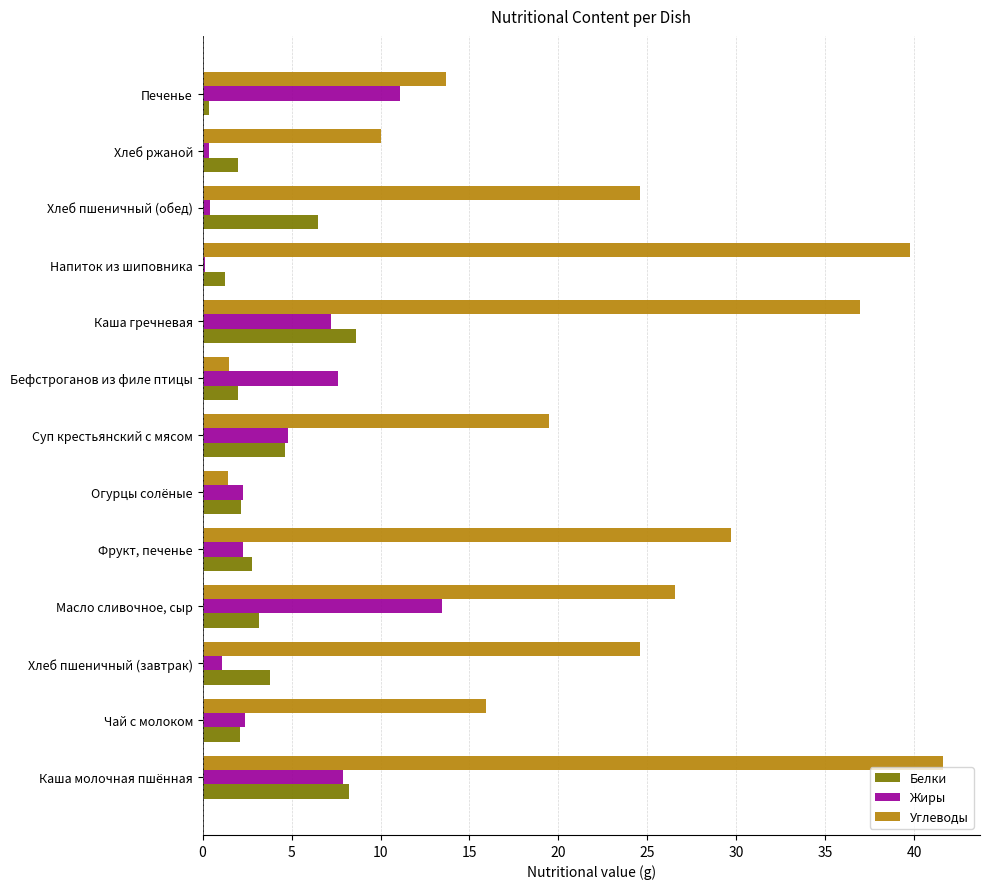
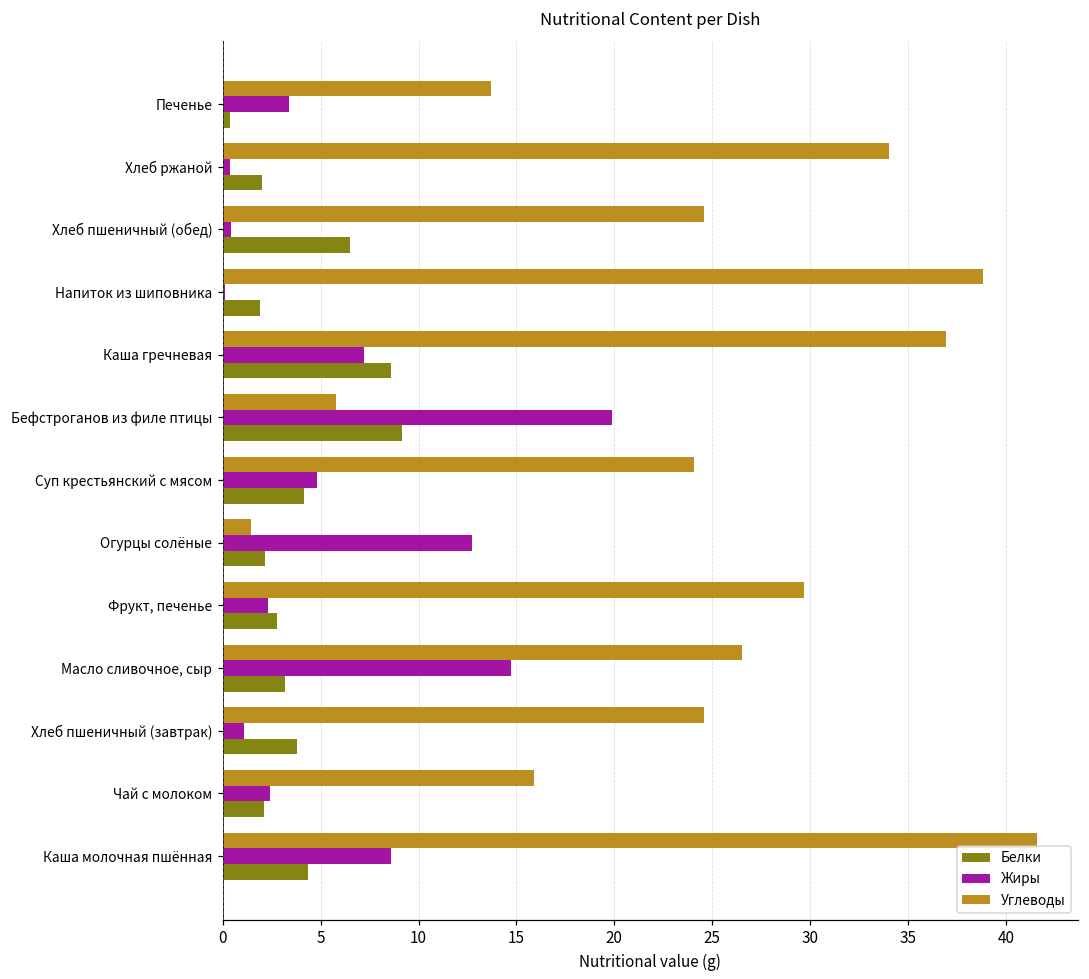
Жиры, Печенье: 11.1 -> 3.4
Углеводы, Хлеб ржаной: 10.0 -> 34.0
Углеводы, Напиток из шиповника: 39.7 -> 38.8
Белки, Напиток из шиповника: 1.3 -> 1.9
Углеводы, Бефстроганов из филе птицы: 1.5 -> 5.8
Жиры, Бефстроганов из филе птицы: 7.6 -> 19.9
Белки, Бефстроганов из филе птицы: 2.0 -> 9.2
Углеводы, Суп крестьянский с мясом: 19.5 -> 24.1
Белки, Суп крестьянский с мясом: 4.7 -> 4.1
Жиры, Огурцы солёные: 2.3 -> 12.8
Жиры, Масло сливочное, сыр: 13.5 -> 14.7
Жиры, Каша молочная пшённая: 7.9 -> 8.6
Белки, Каша молочная пшённая: 8.2 -> 4.4
